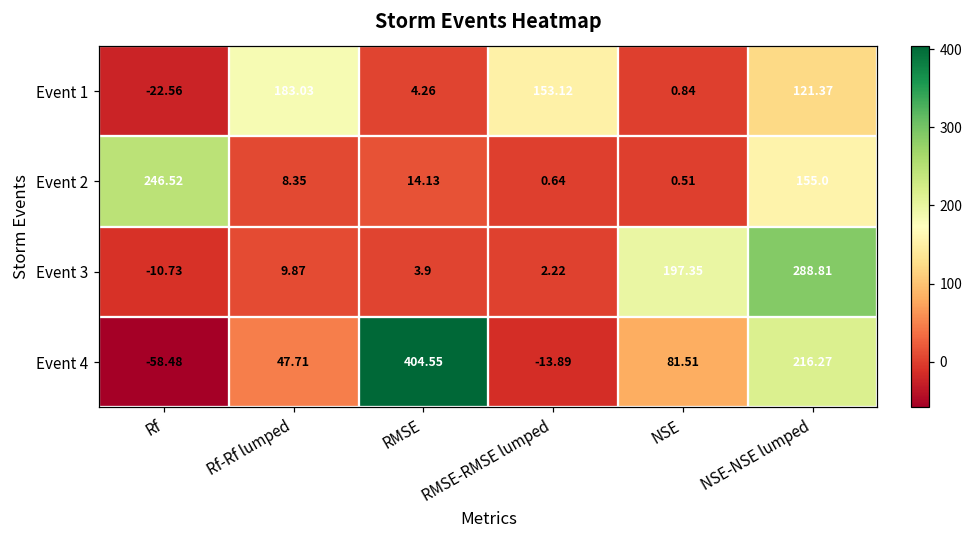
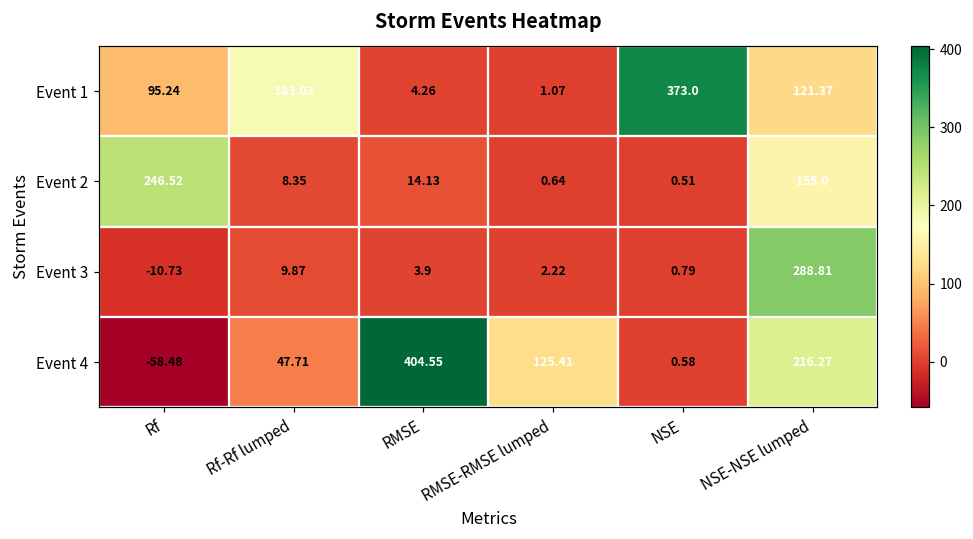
Event 1, Rf: -22.56 -> 95.24
Event 1, RMSE-RMSE lumped: 153.12 -> 1.07
Event 1, NSE: 0.84 -> 373.0
Event 3, NSE: 197.35 -> 0.79
Event 4, RMSE-RMSE lumped: -13.89 -> 125.41
Event 4, NSE: 81.51 -> 0.58
